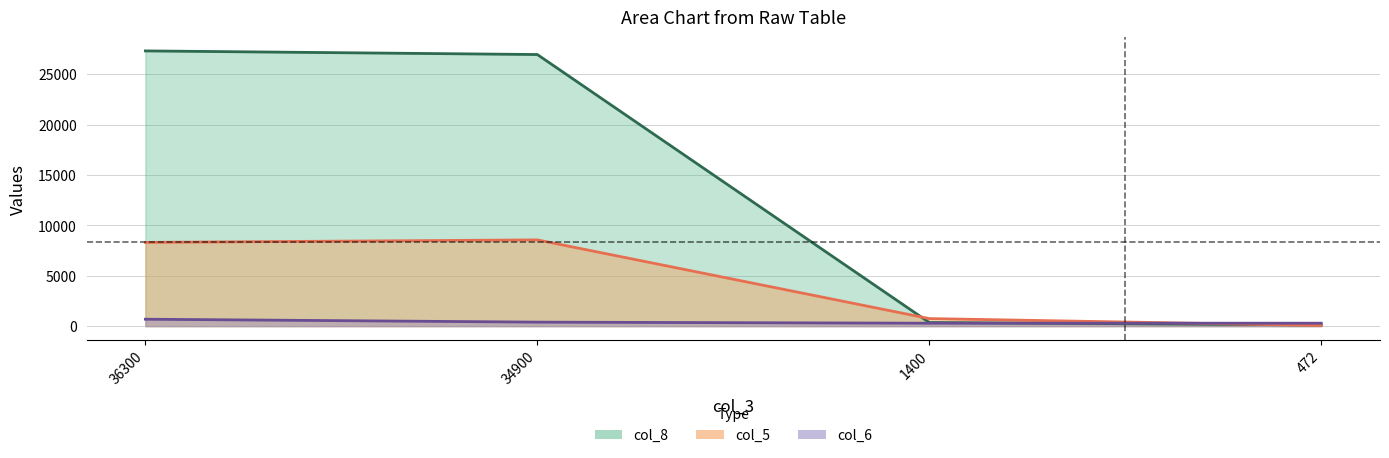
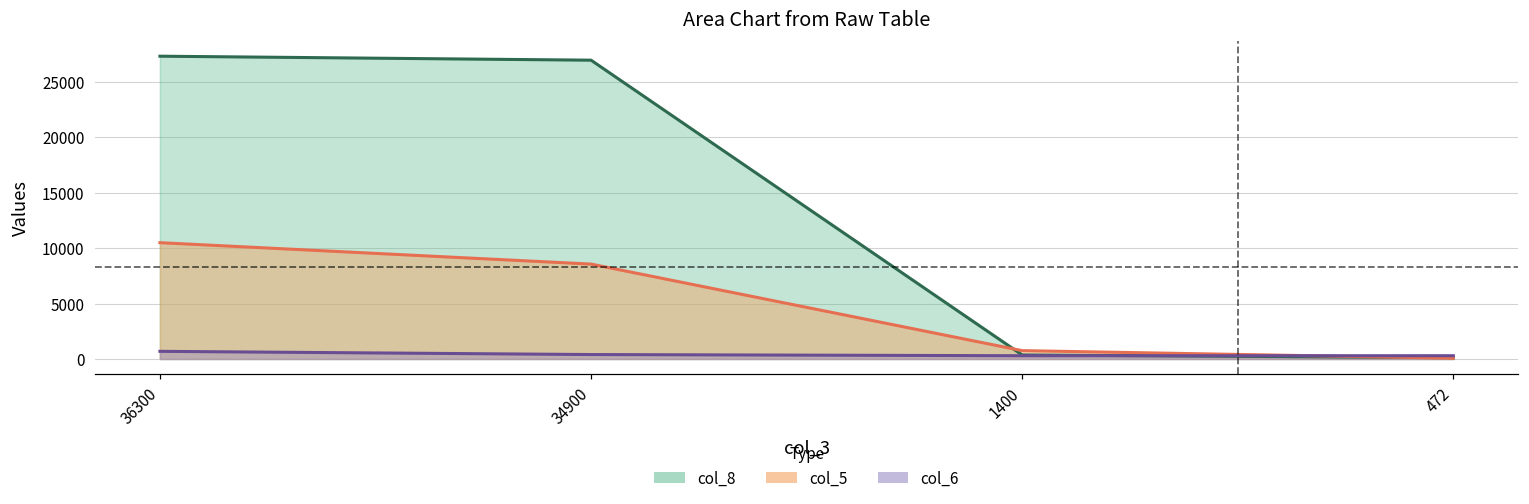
col_5, 36300: 8300 -> 10500
